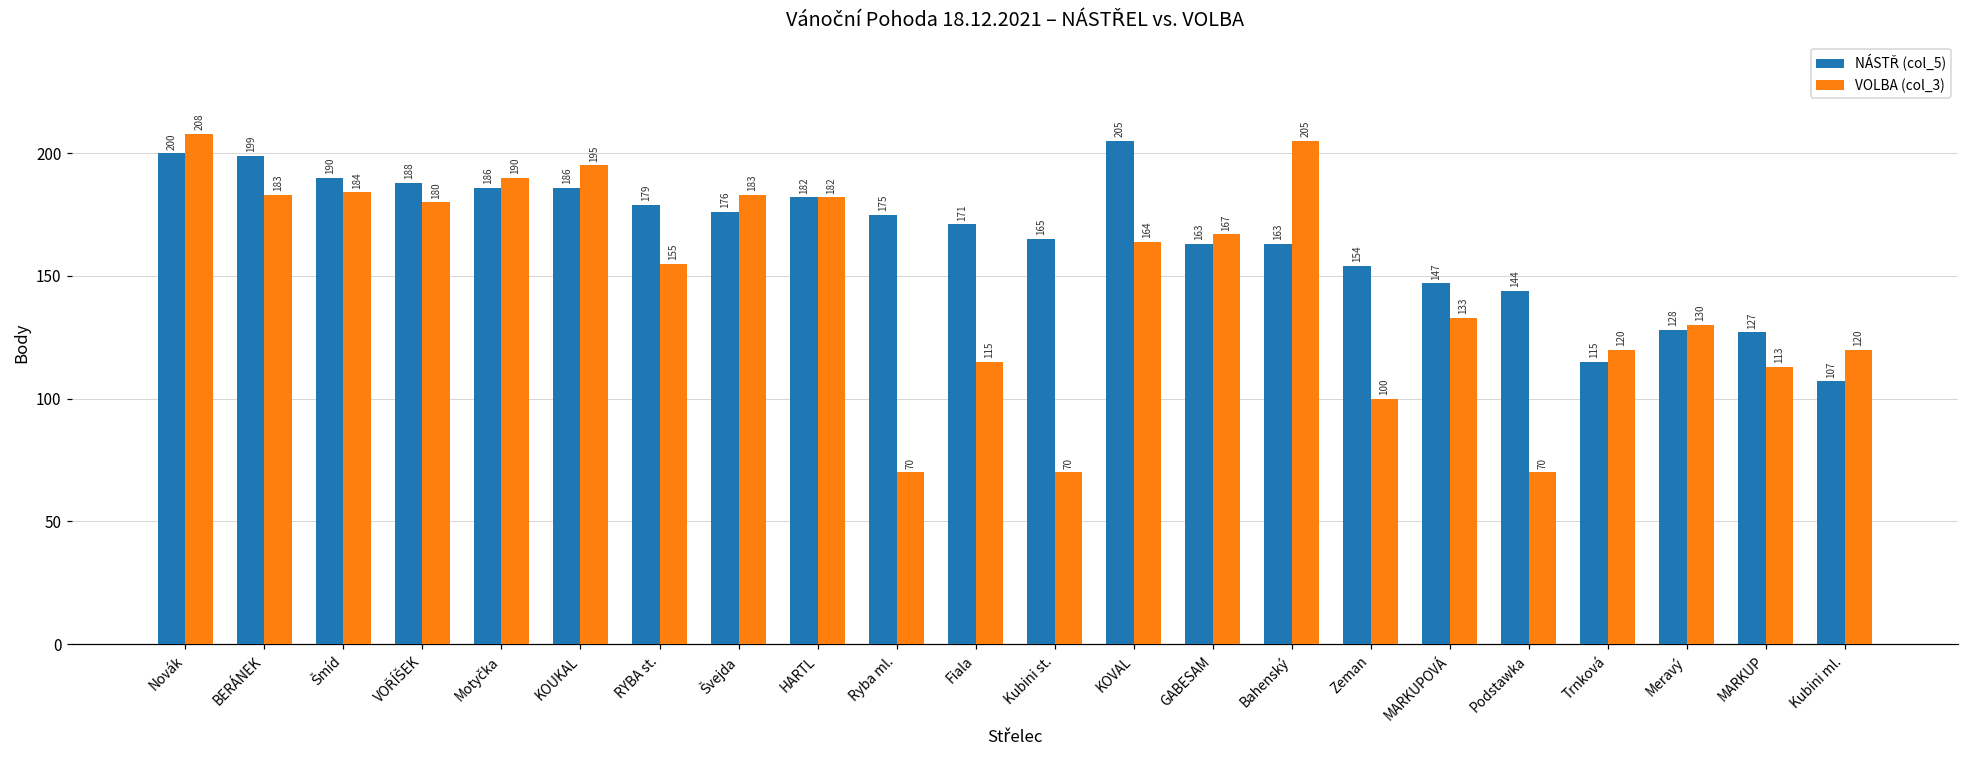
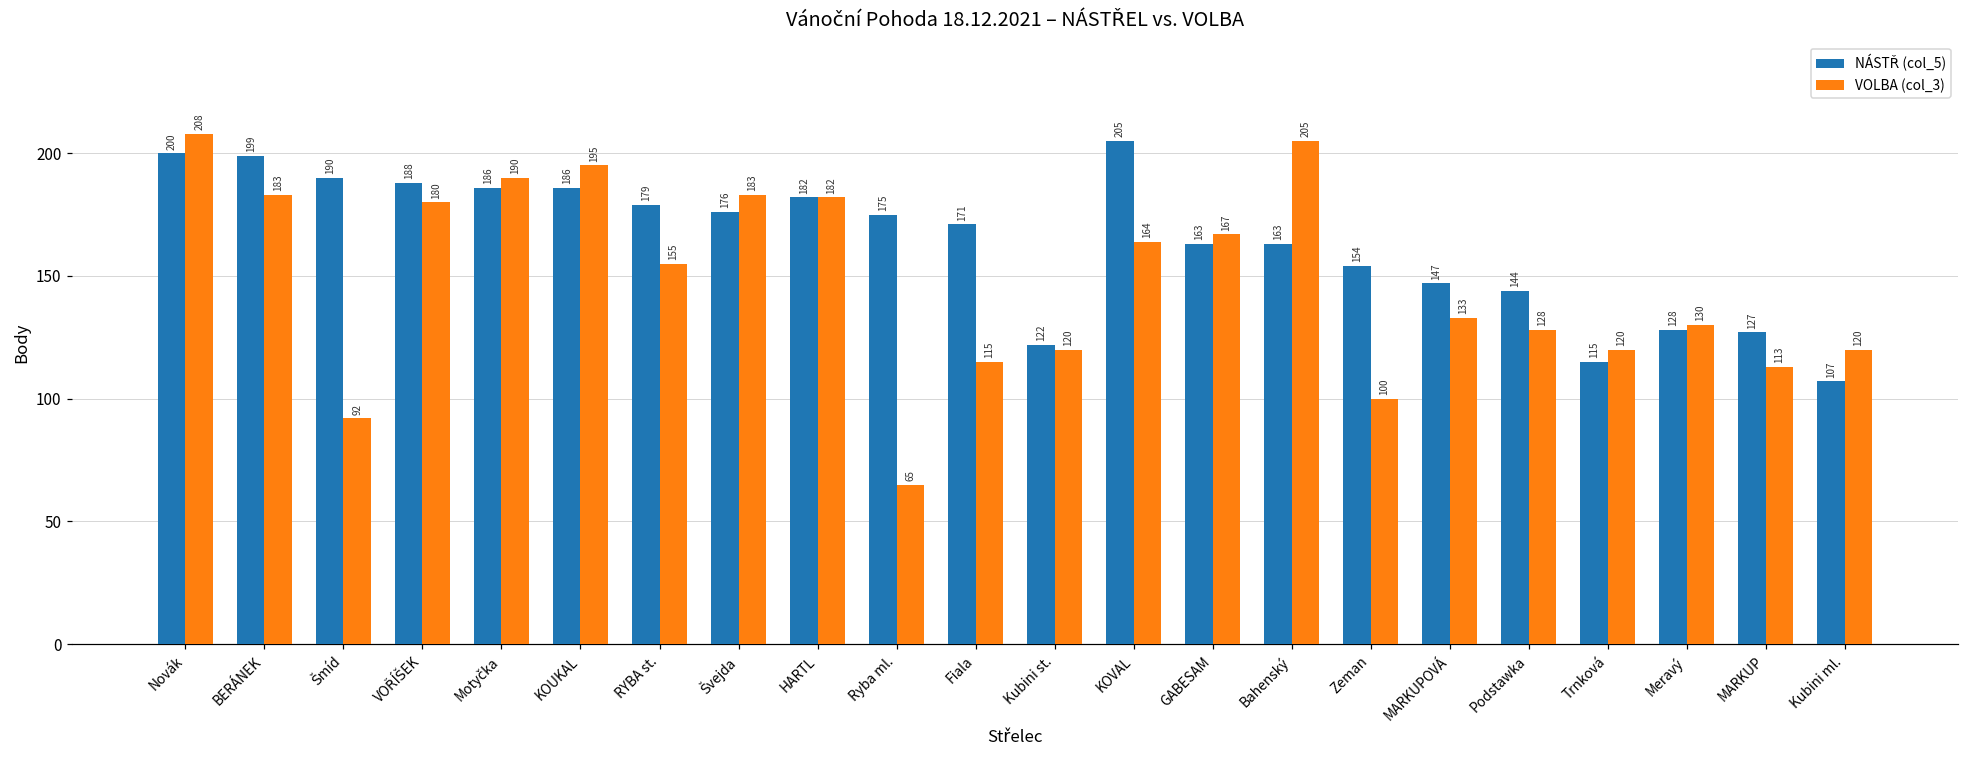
VOLBA (col_3), Šmíd: 184 -> 92
VOLBA (col_3), Ryba ml.: 70 -> 65
NÁSTŘ (col_5), Kubini st.: 165 -> 122
VOLBA (col_3), Kubini st.: 70 -> 120
VOLBA (col_3), Podstawka: 70 -> 128
